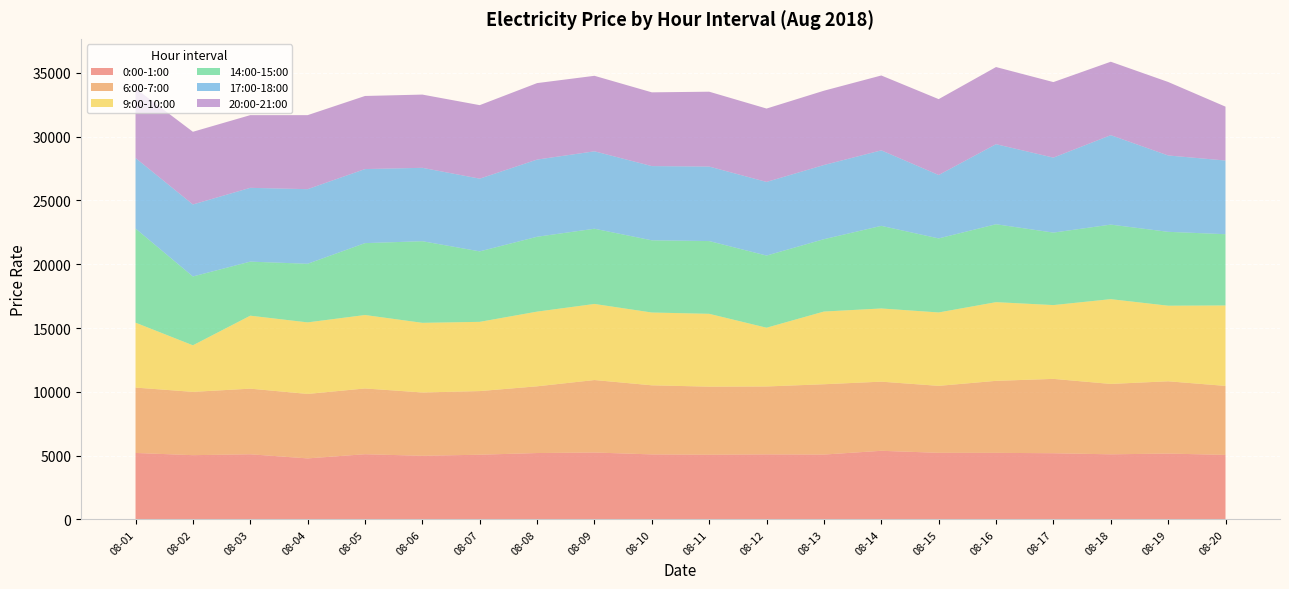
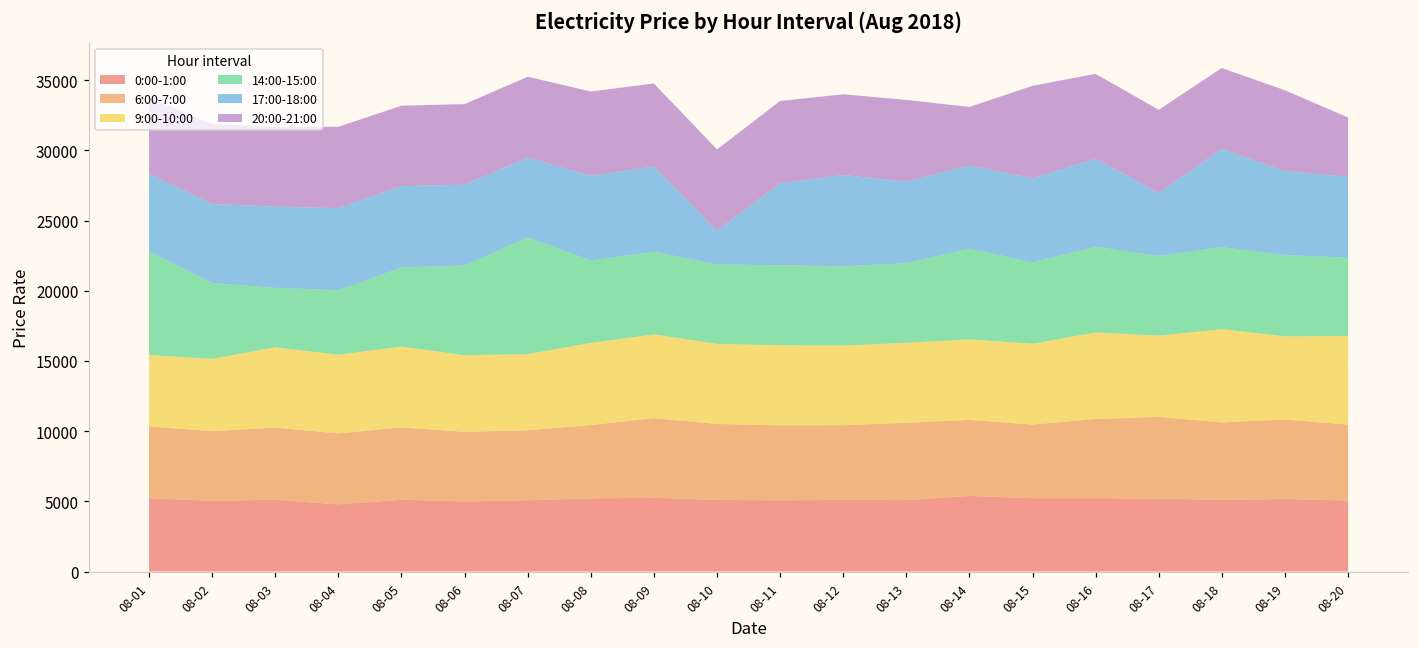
9:00-10:00, 08-02: 3600 -> 5200
14:00-15:00, 08-07: 5500 -> 8300
17:00-18:00, 08-10: 5800 -> 2400
9:00-10:00, 08-12: 4600 -> 5700
17:00-18:00, 08-12: 5800 -> 6500
20:00-21:00, 08-14: 5900 -> 4200
17:00-18:00, 08-15: 5000 -> 6000
20:00-21:00, 08-15: 5900 -> 6600
17:00-18:00, 08-17: 5900 -> 4500
